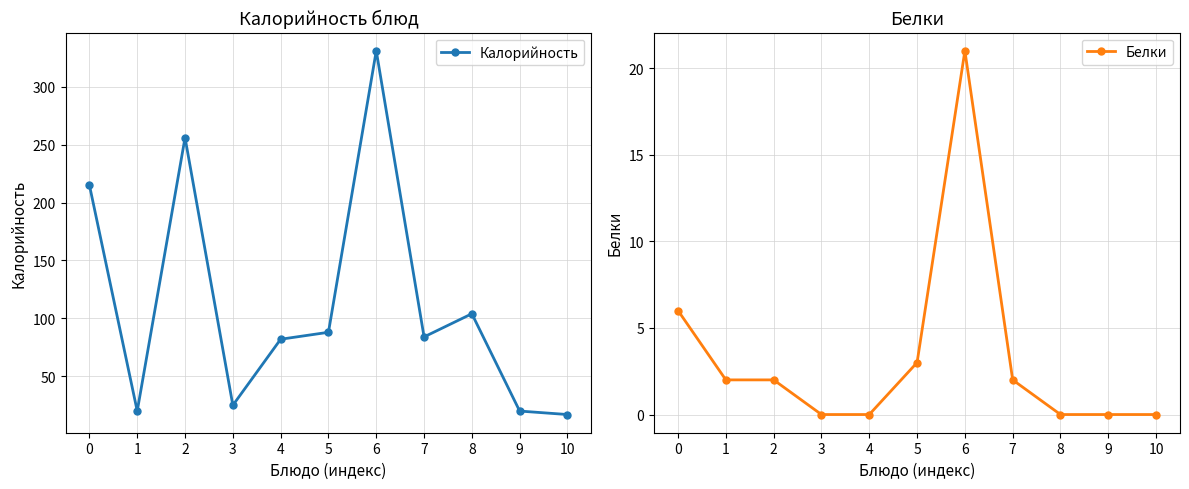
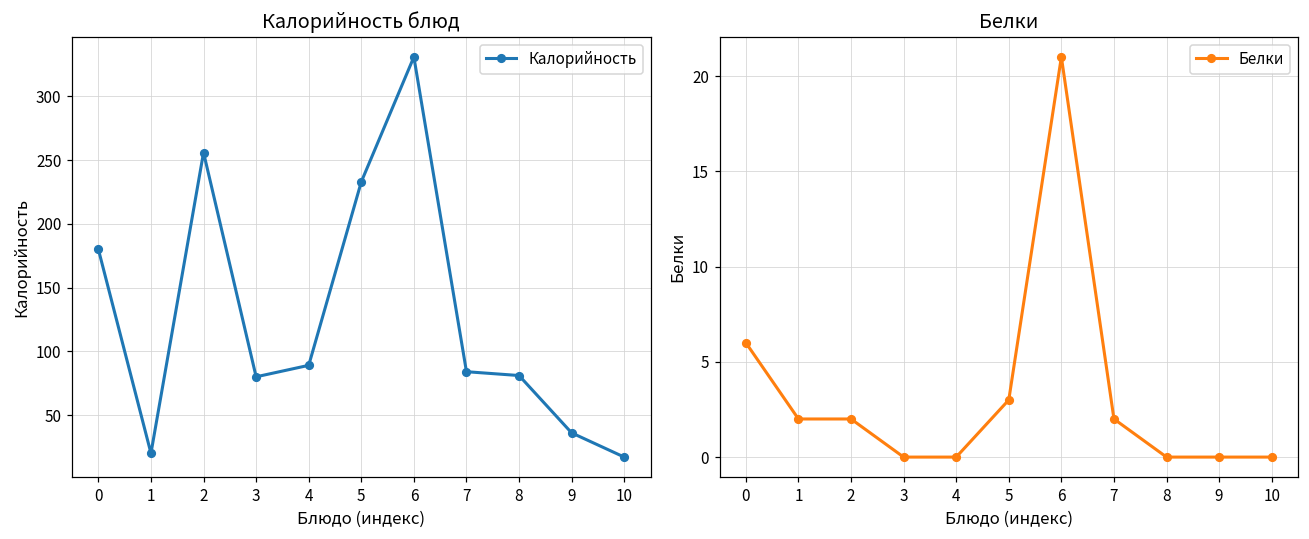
Калорийность блюд, 0: 215 -> 180
Калорийность блюд, 3: 25 -> 80
Калорийность блюд, 4: 82 -> 89
Калорийность блюд, 5: 88 -> 233
Калорийность блюд, 8: 104 -> 81
Калорийность блюд, 9: 20 -> 36
